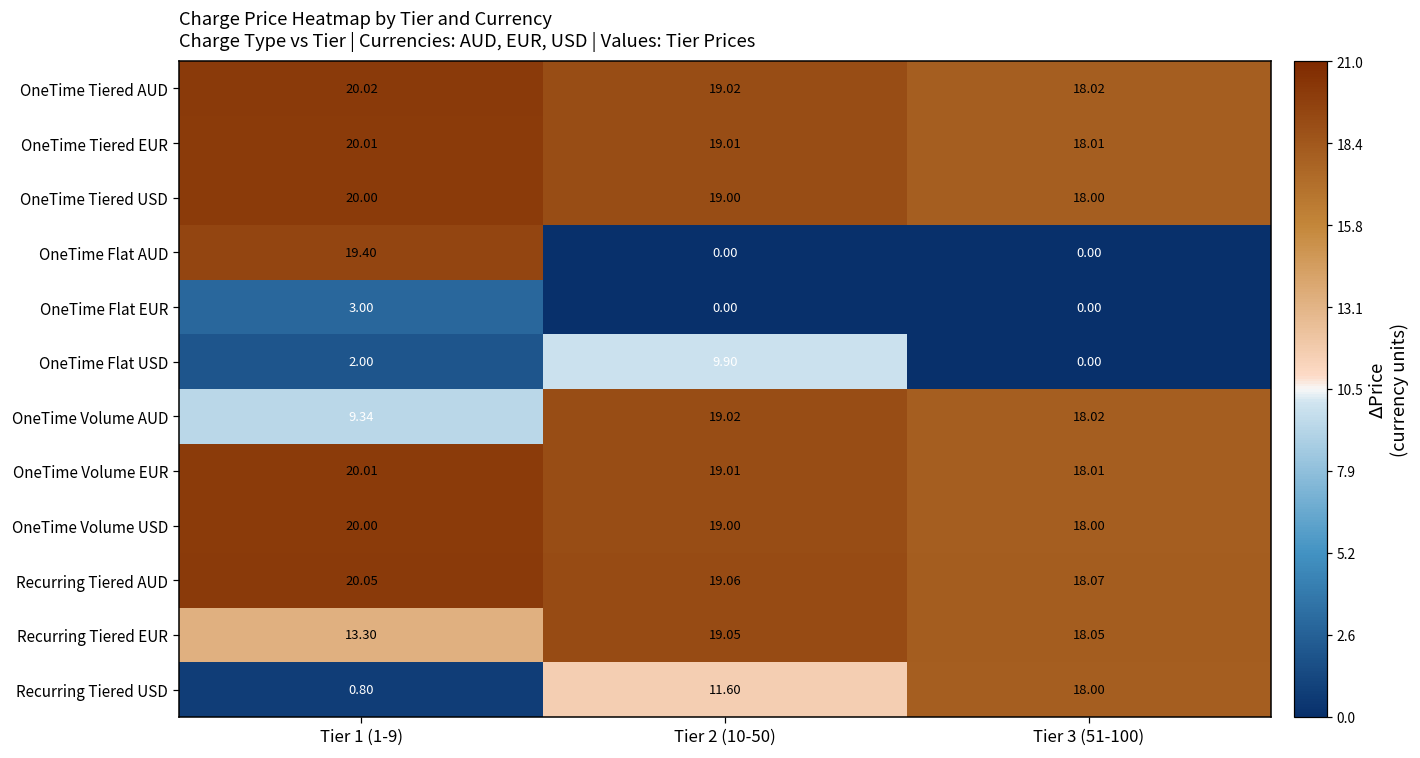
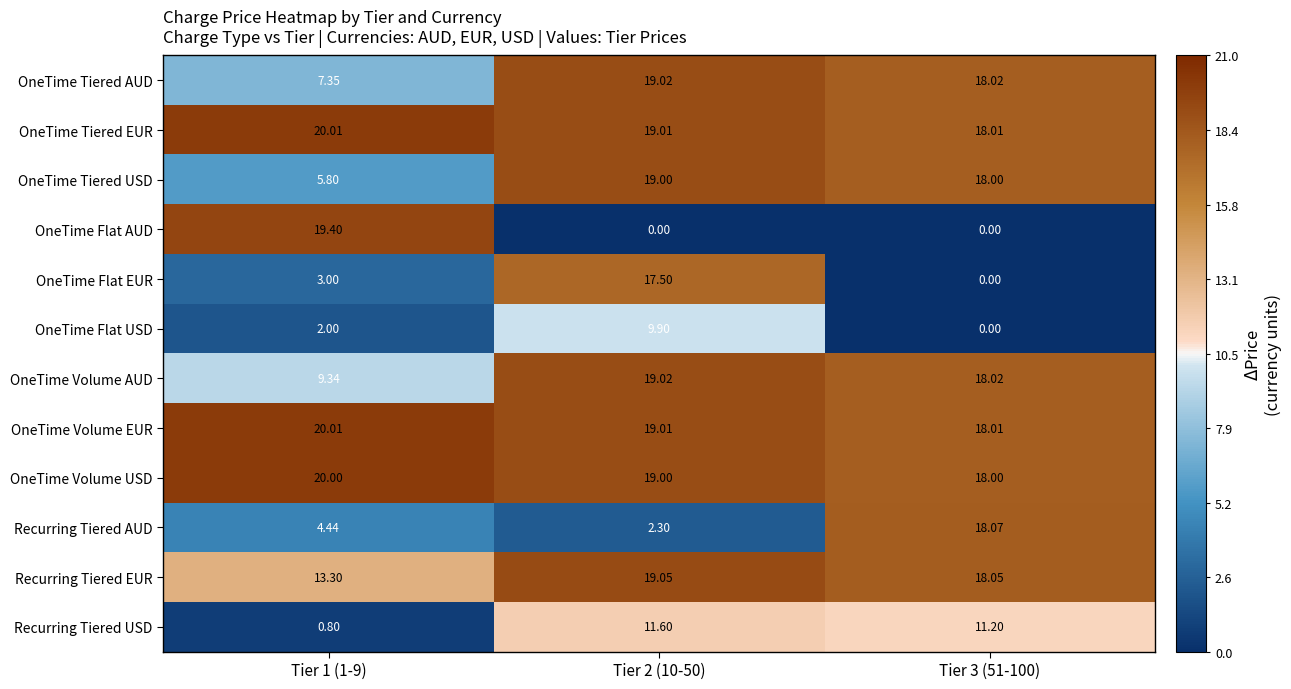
OneTime Tiered AUD, Tier 1 (1-9): 20.02 -> 7.35
OneTime Tiered USD, Tier 1 (1-9): 20.00 -> 5.80
OneTime Flat EUR, Tier 2 (10-50): 0.00 -> 17.50
Recurring Tiered AUD, Tier 1 (1-9): 20.05 -> 4.44
Recurring Tiered AUD, Tier 2 (10-50): 19.06 -> 2.30
Recurring Tiered USD, Tier 3 (51-100): 18.00 -> 11.20
